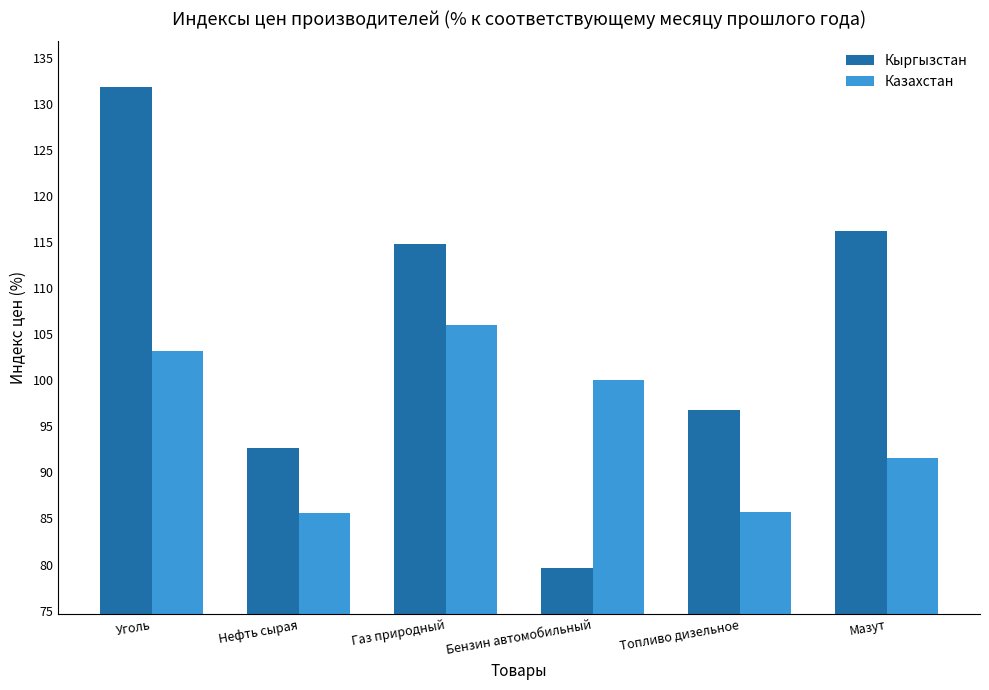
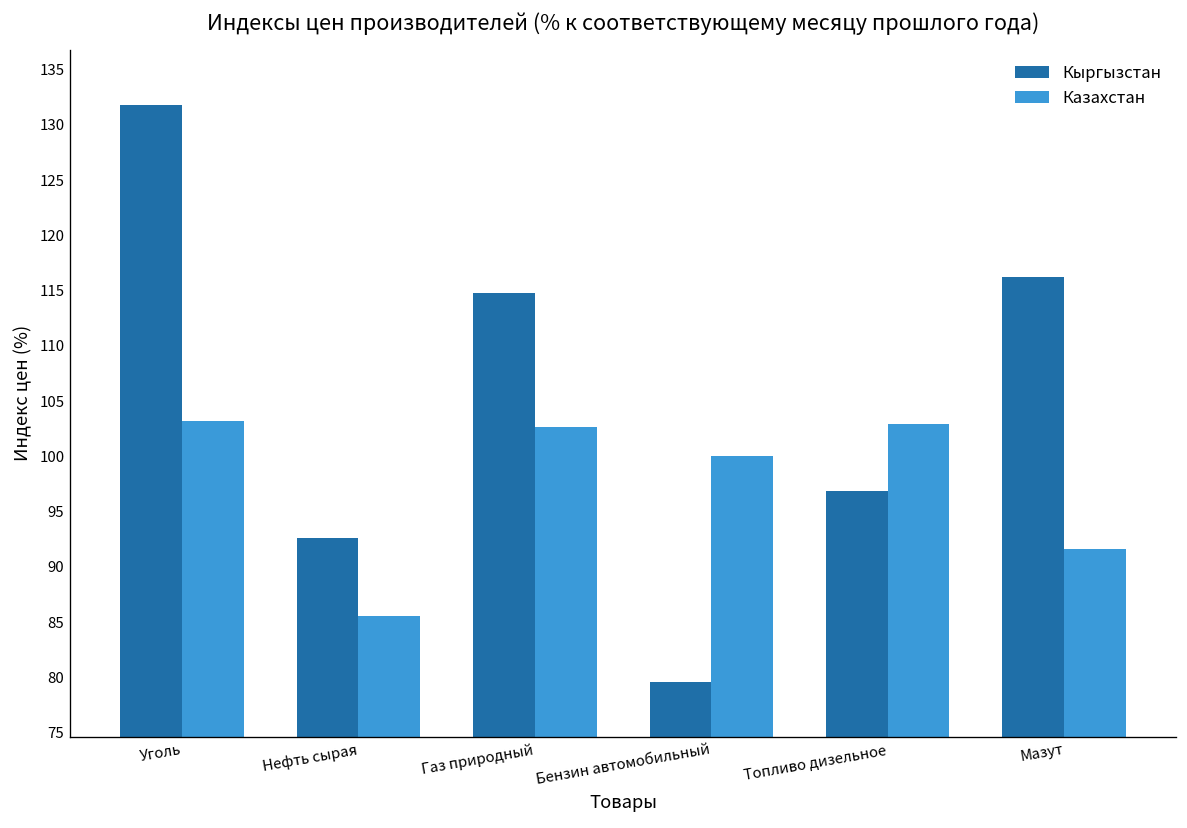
Казахстан, Газ природный: 106 -> 103
Казахстан, Топливо дизельное: 86 -> 103
